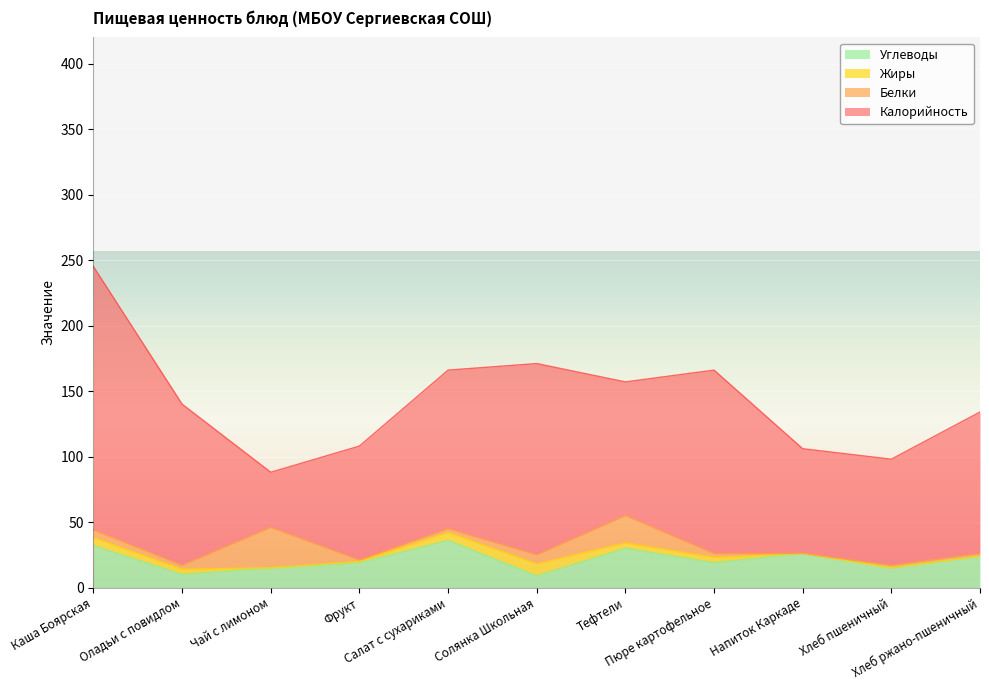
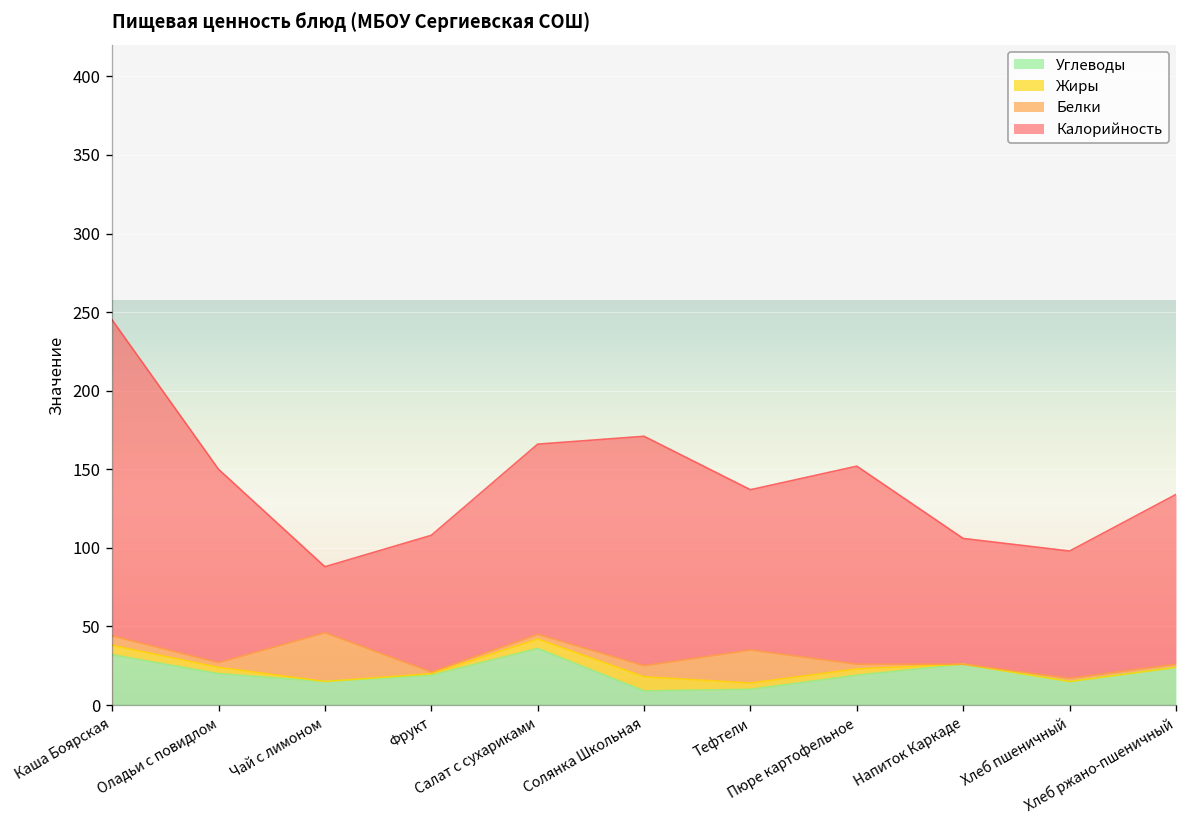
Углеводы, Оладьи с повидлом: 10 -> 20
Углеводы, Тефтели: 30 -> 10
Калорийность, Пюре картофельное: 140 -> 126
